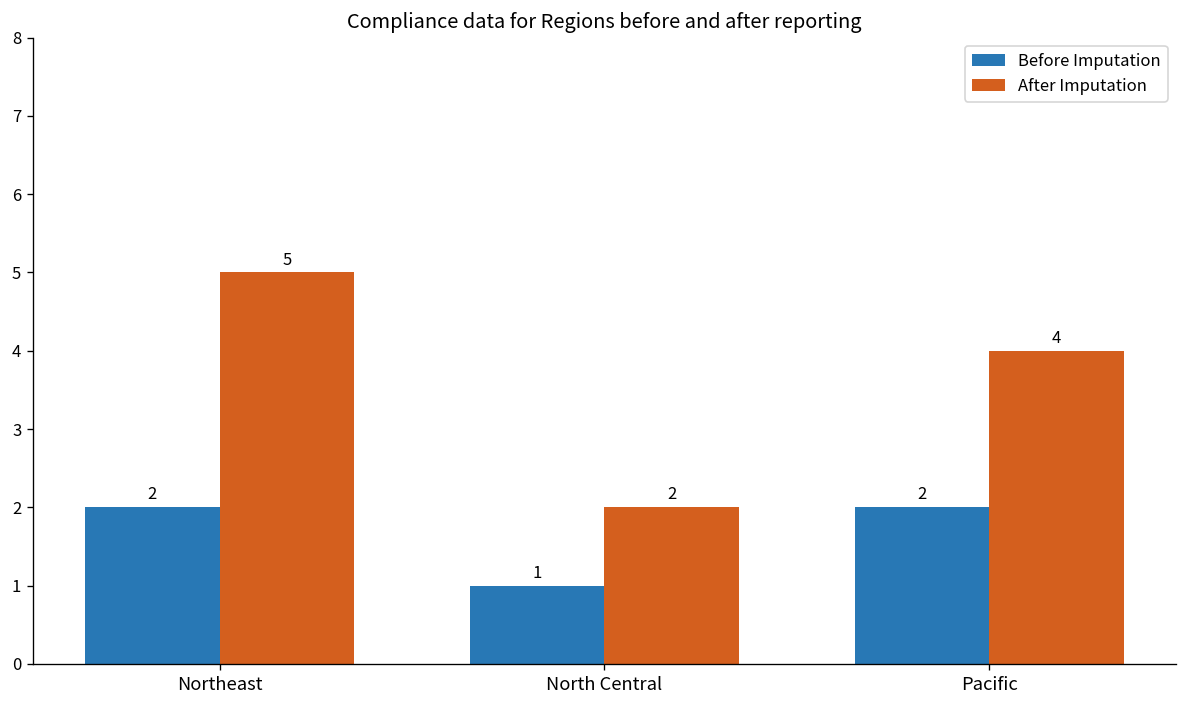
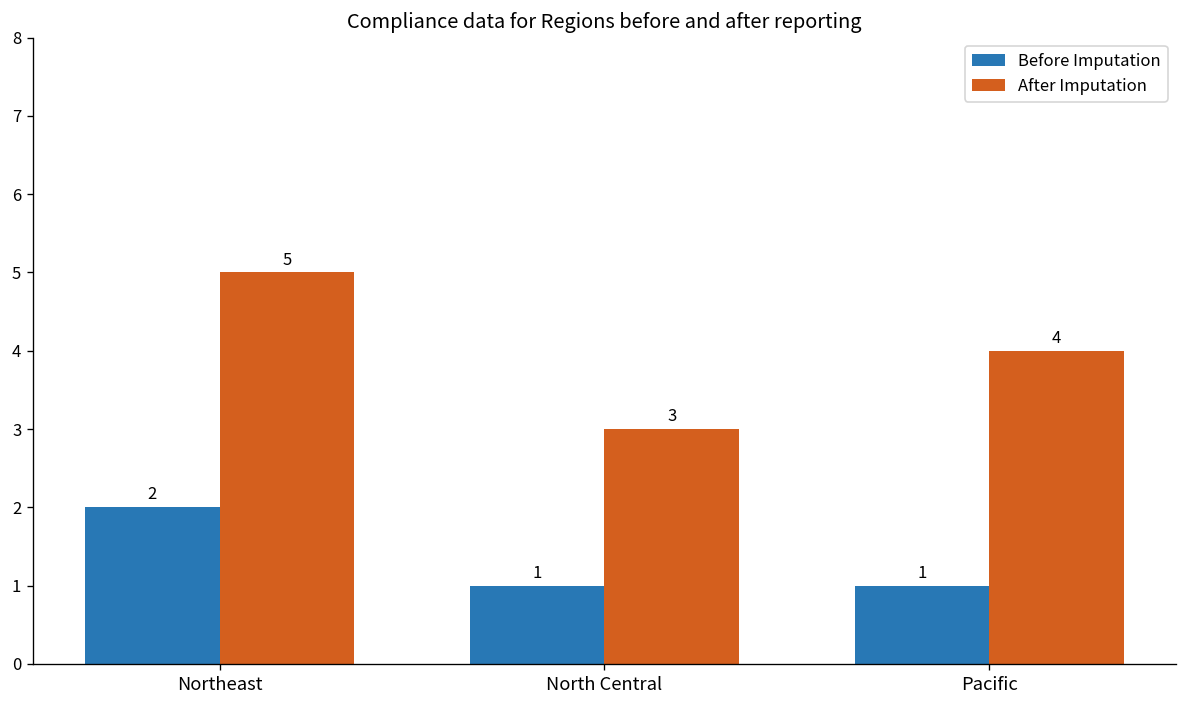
After Imputation, North Central: 2 -> 3
Before Imputation, Pacific: 2 -> 1
